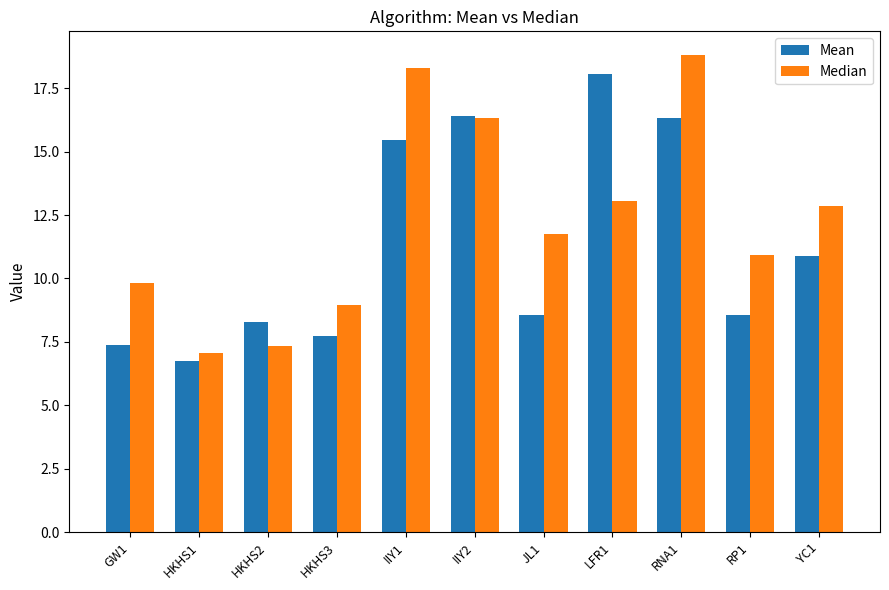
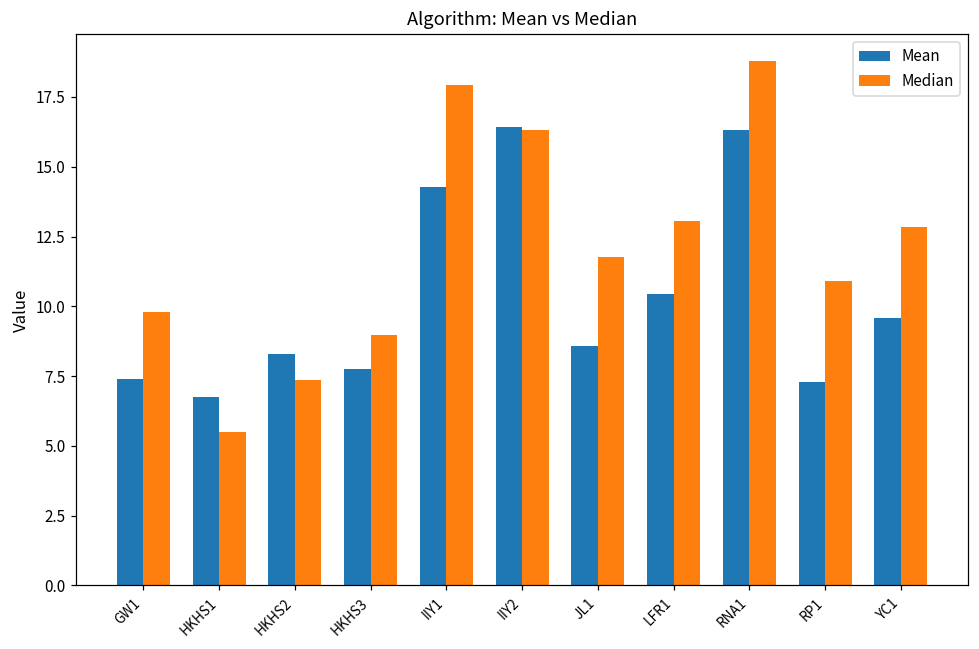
Median, HKHS1: 7.1 -> 5.5
Mean, IIY1: 15.5 -> 14.3
Median, IIY1: 18.3 -> 17.9
Mean, LFR1: 18.1 -> 10.5
Mean, RP1: 8.6 -> 7.3
Mean, YC1: 10.9 -> 9.6
